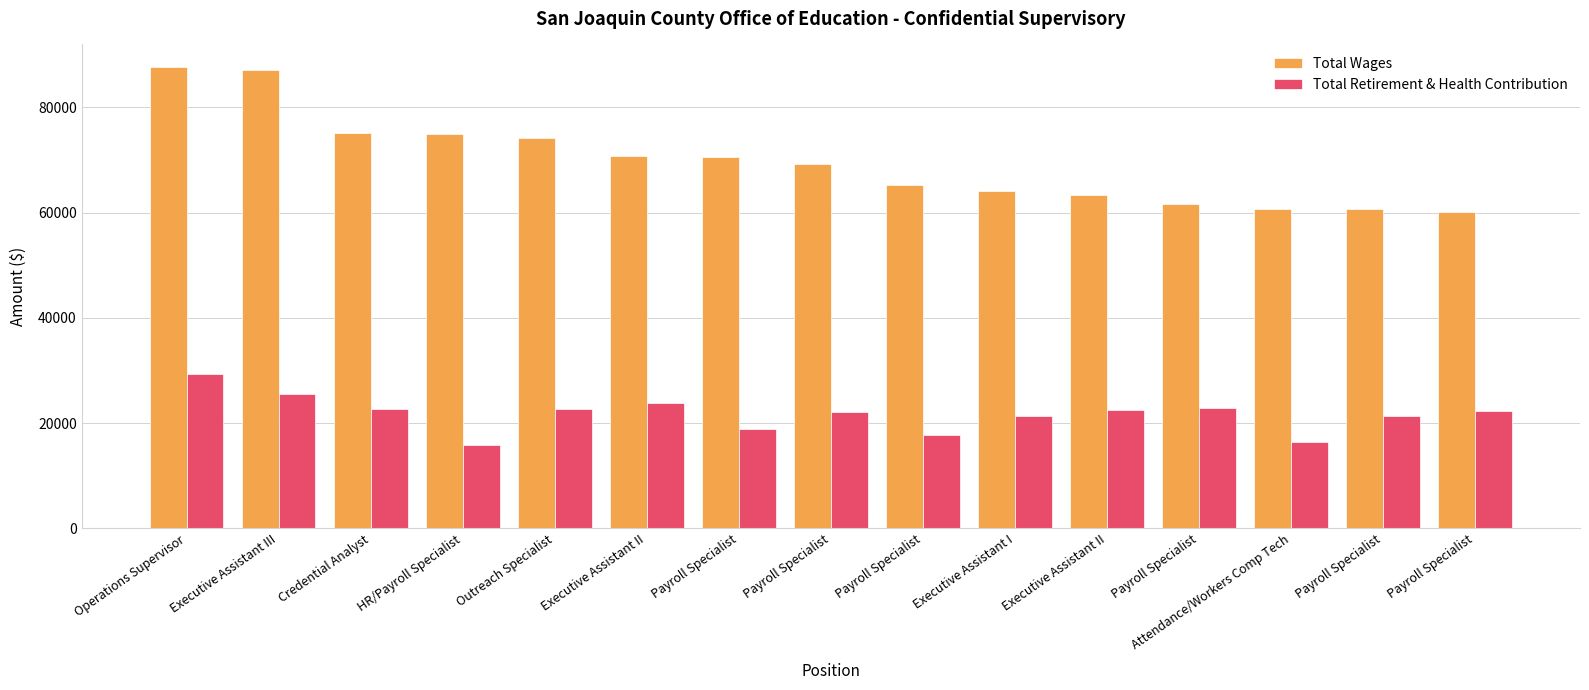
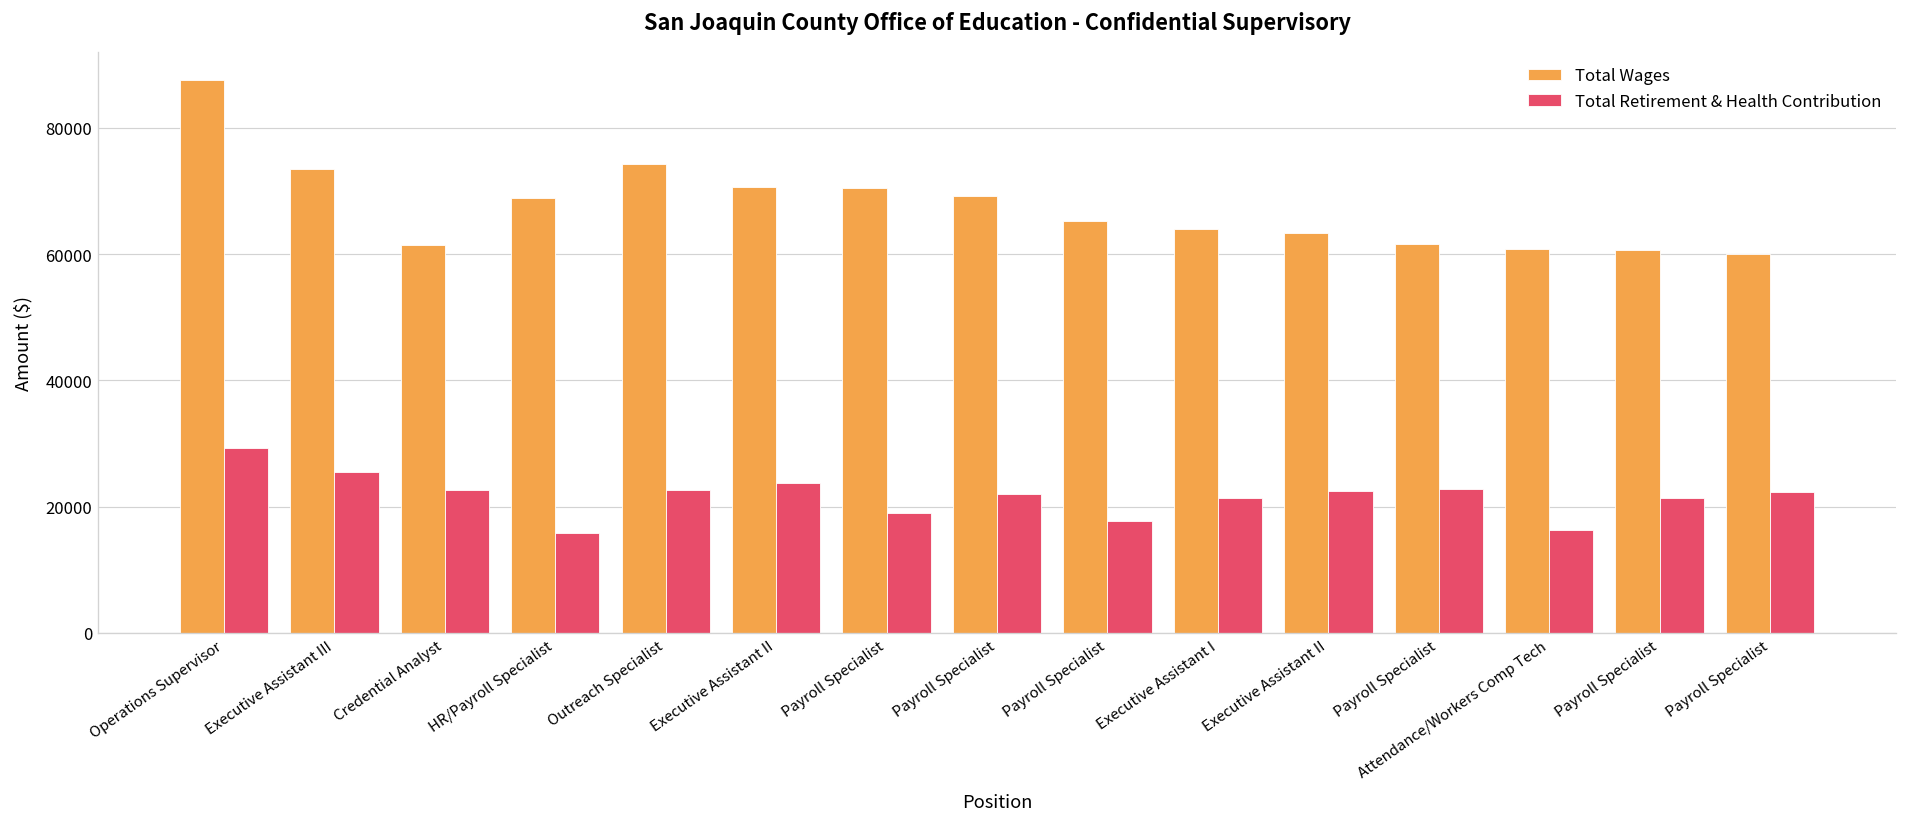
Total Wages, Executive Assistant III: 87000 -> 73000
Total Wages, Credential Analyst: 75000 -> 61000
Total Wages, HR/Payroll Specialist: 75000 -> 69000
